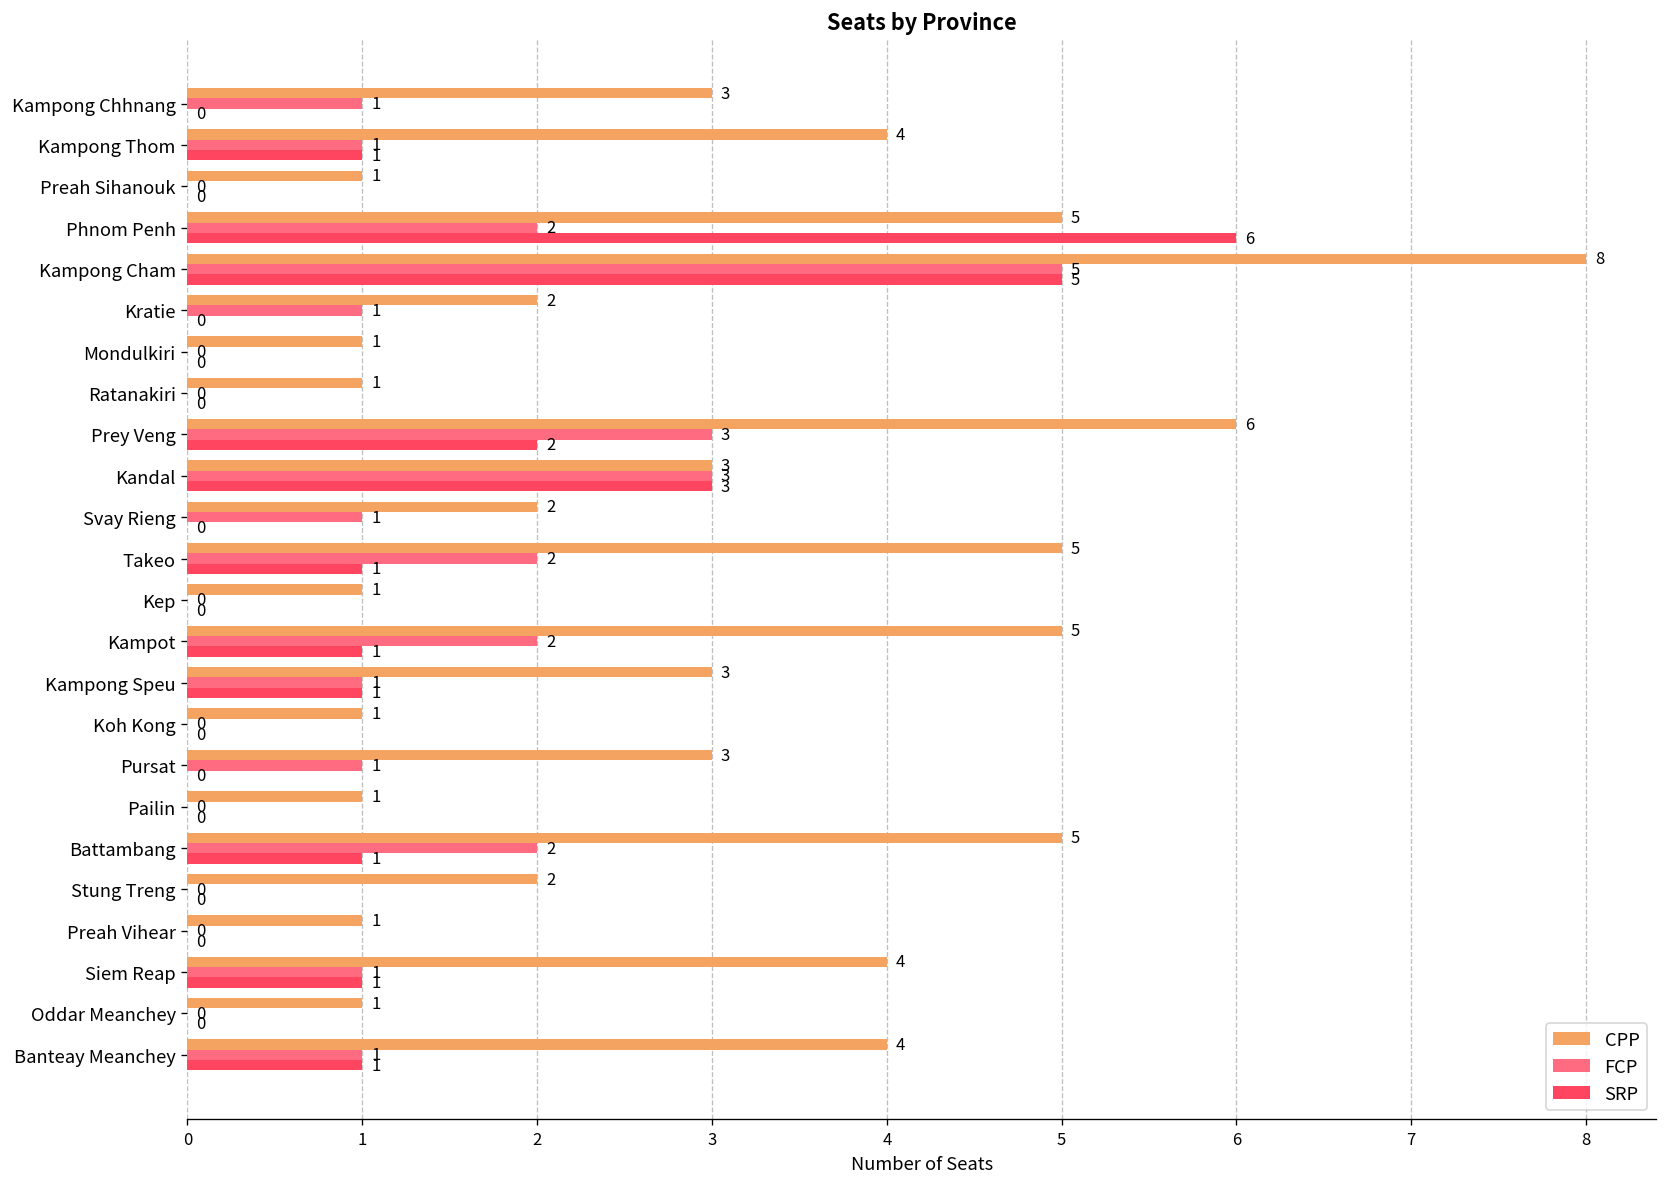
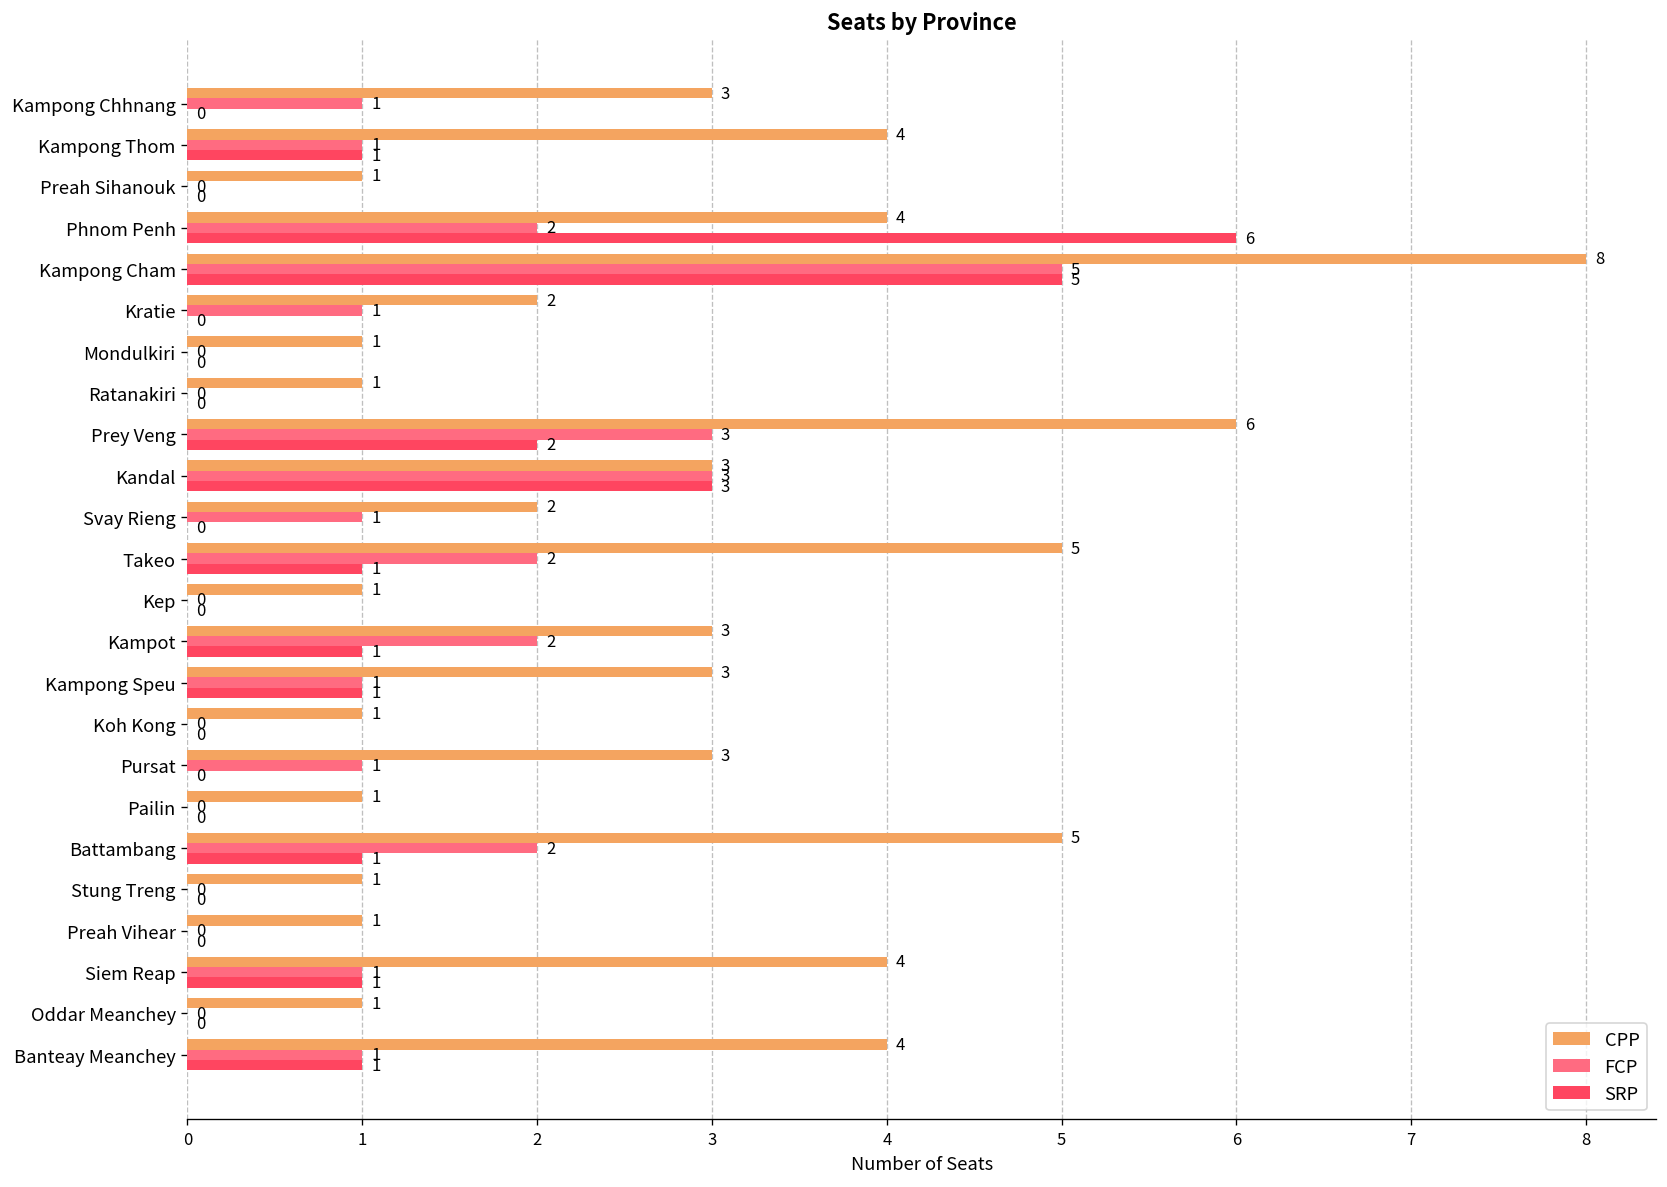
CPP, Phnom Penh: 5 -> 4
CPP, Kampot: 5 -> 3
CPP, Stung Treng: 2 -> 1
